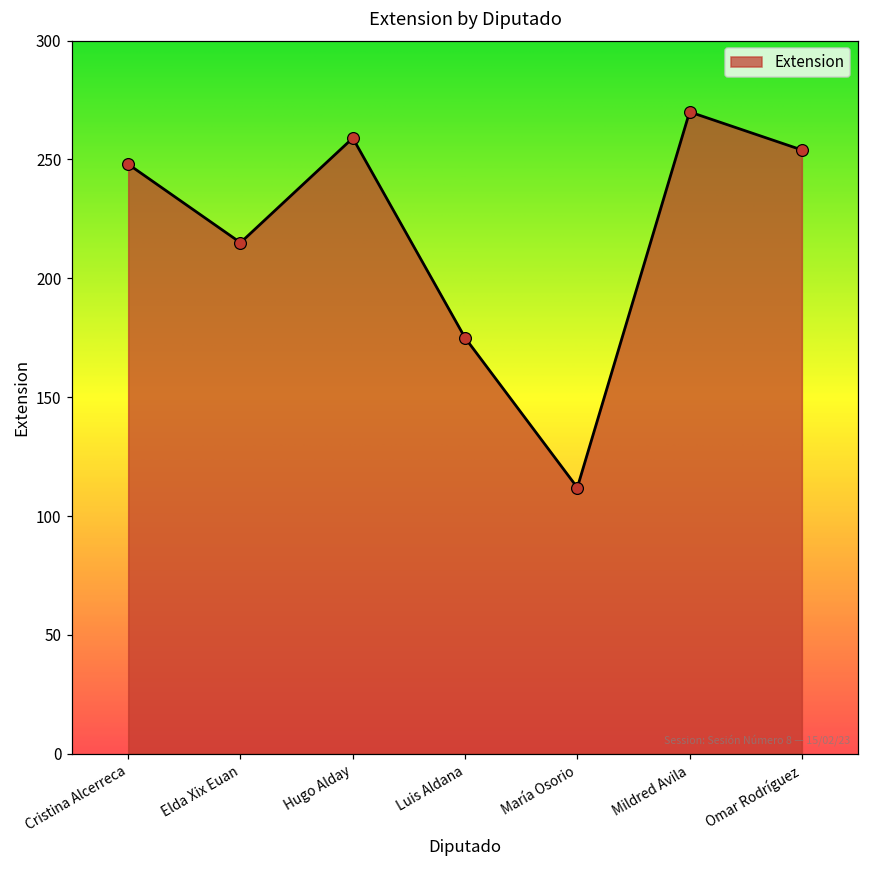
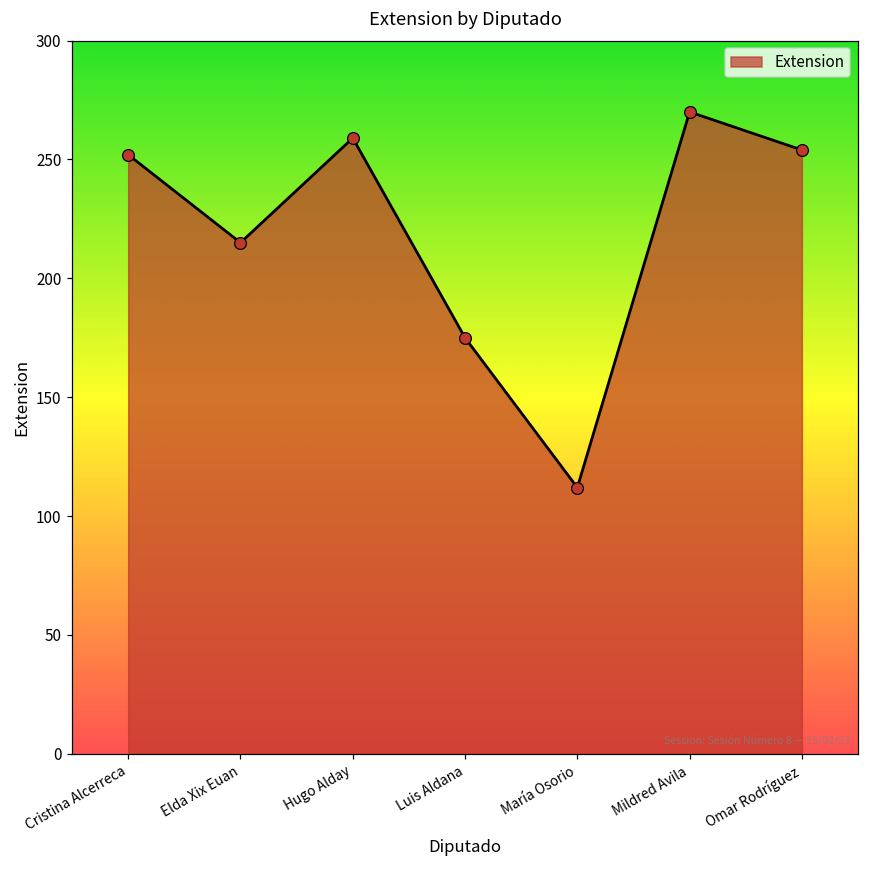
Cristina Alcerreca: 248 -> 252
